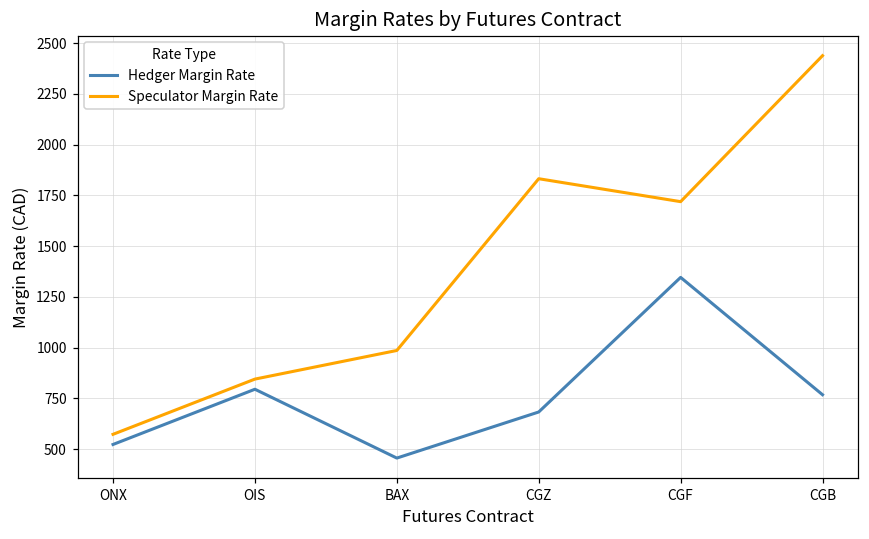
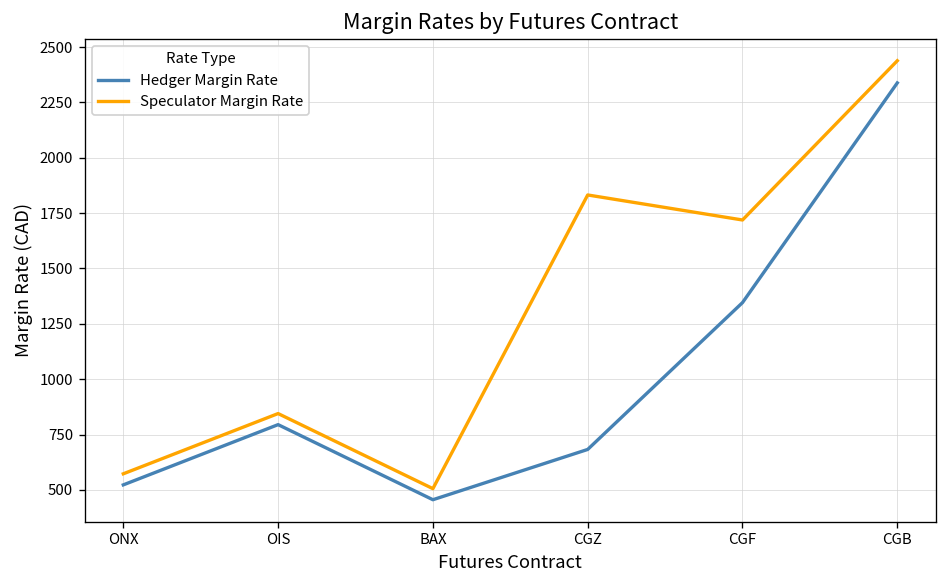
Speculator Margin Rate, BAX: 990 -> 510
Hedger Margin Rate, CGB: 770 -> 2340
